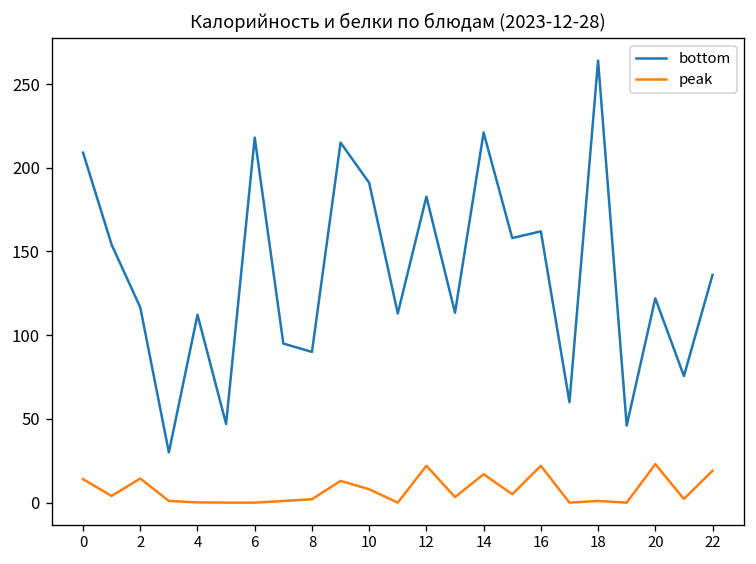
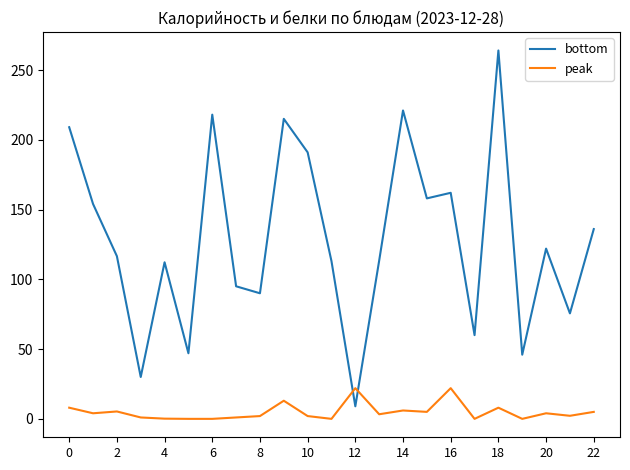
peak, 0: 14 -> 8
peak, 2: 14 -> 5
peak, 10: 8 -> 2
bottom, 12: 183 -> 9
peak, 14: 17 -> 6
peak, 18: 1 -> 8
peak, 20: 23 -> 4
peak, 22: 19 -> 5
